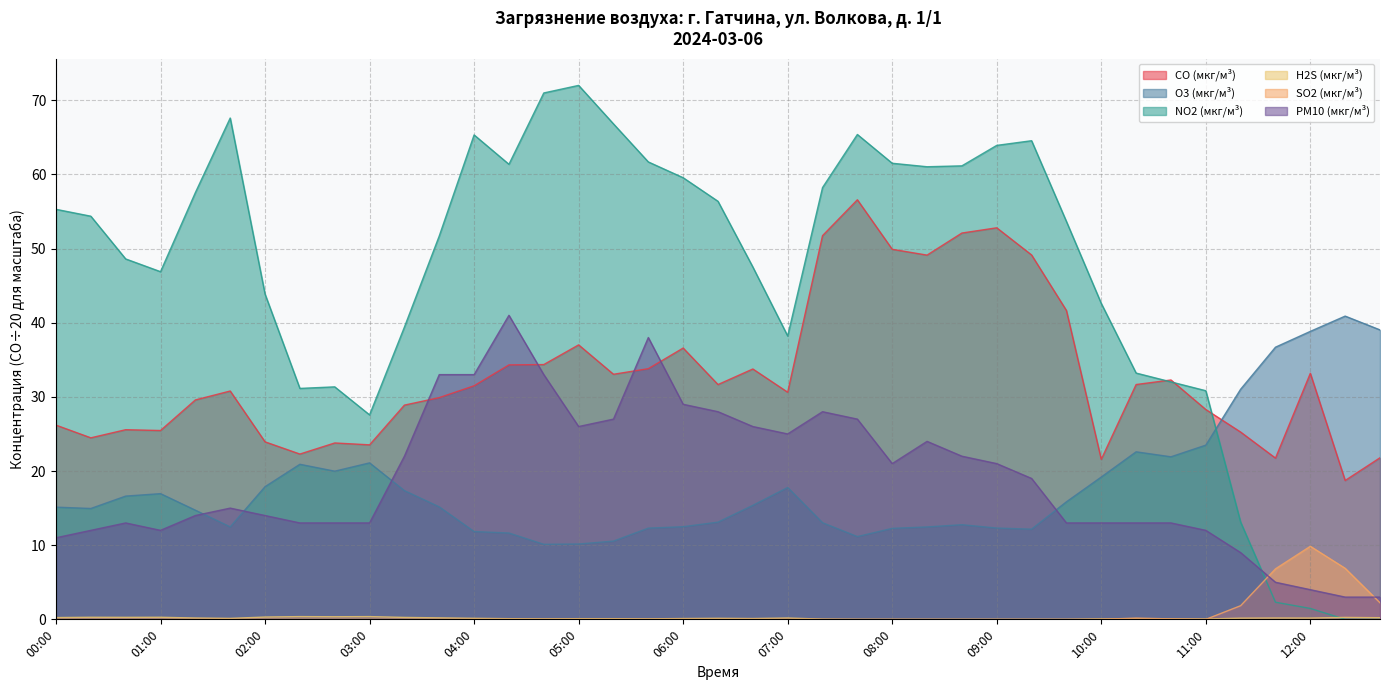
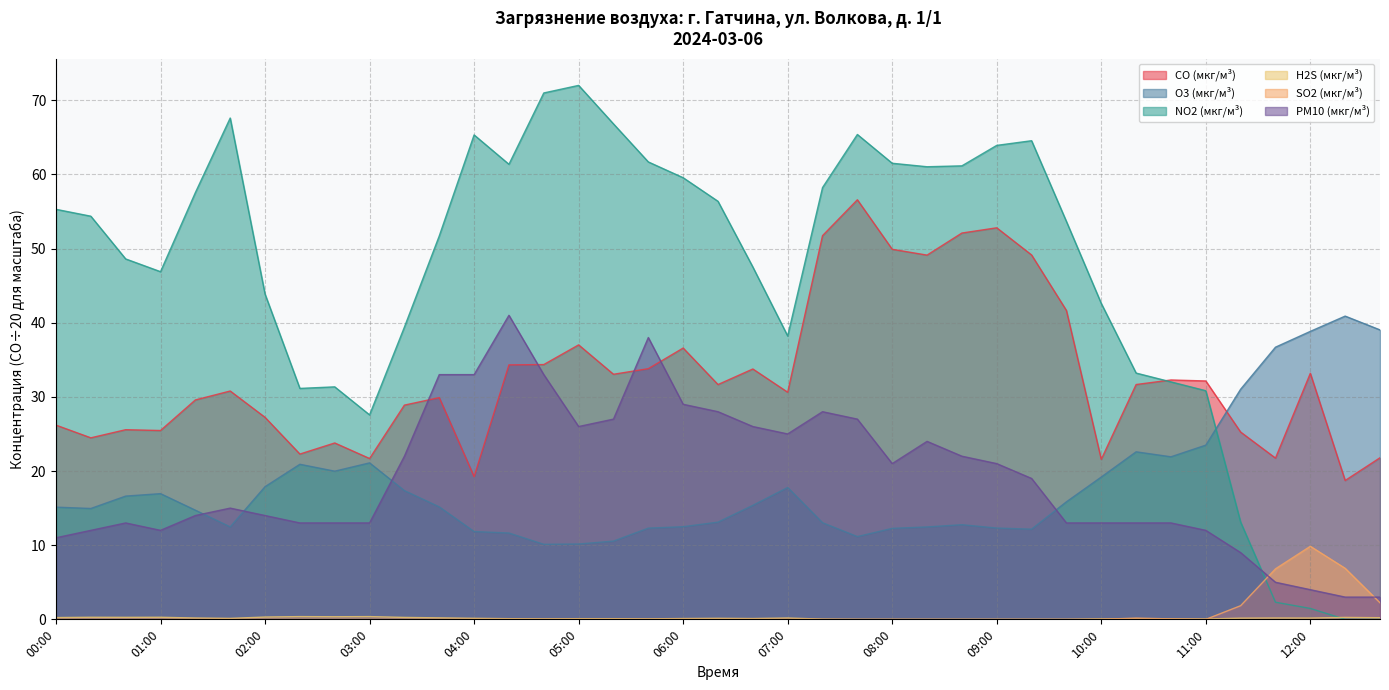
CO (мкг/м³), 02:00: 24 -> 27
CO (мкг/м³), 03:00: 24 -> 22
CO (мкг/м³), 04:00: 31 -> 19
CO (мкг/м³), 11:00: 28 -> 32
